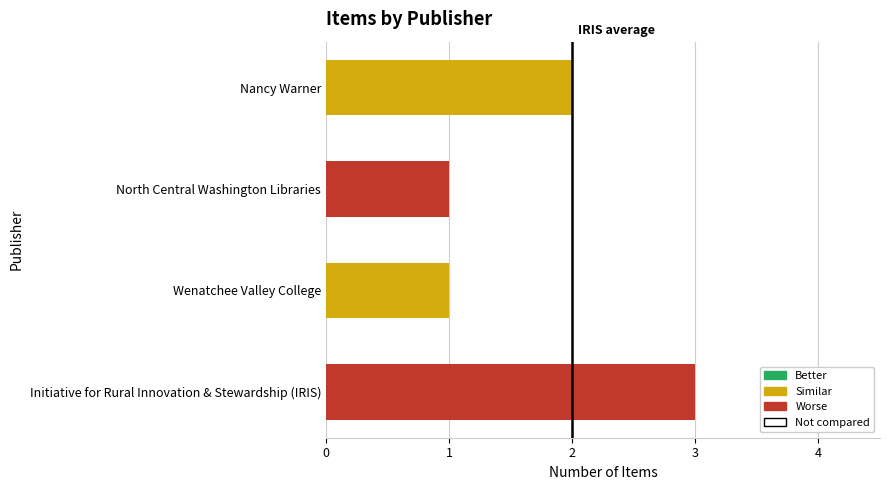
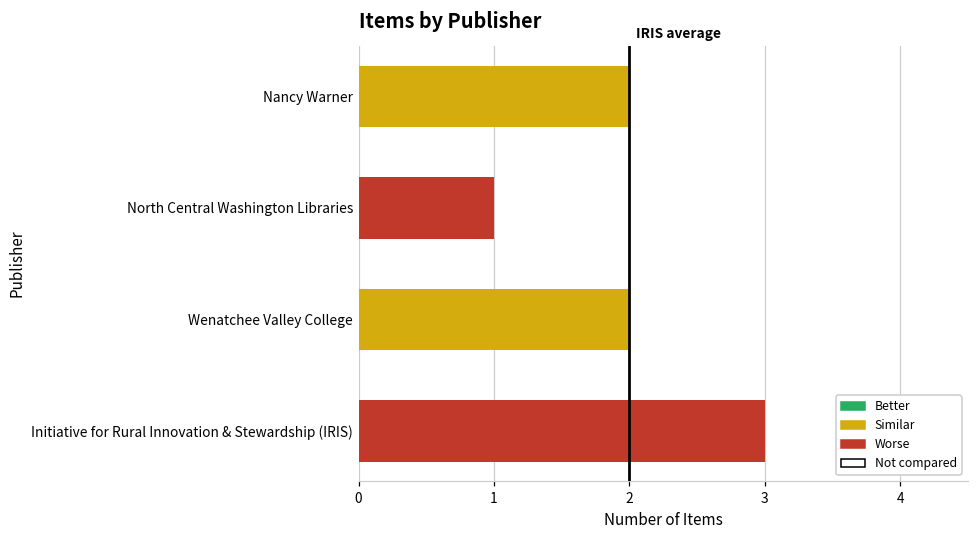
Wenatchee Valley College: 1 -> 2
